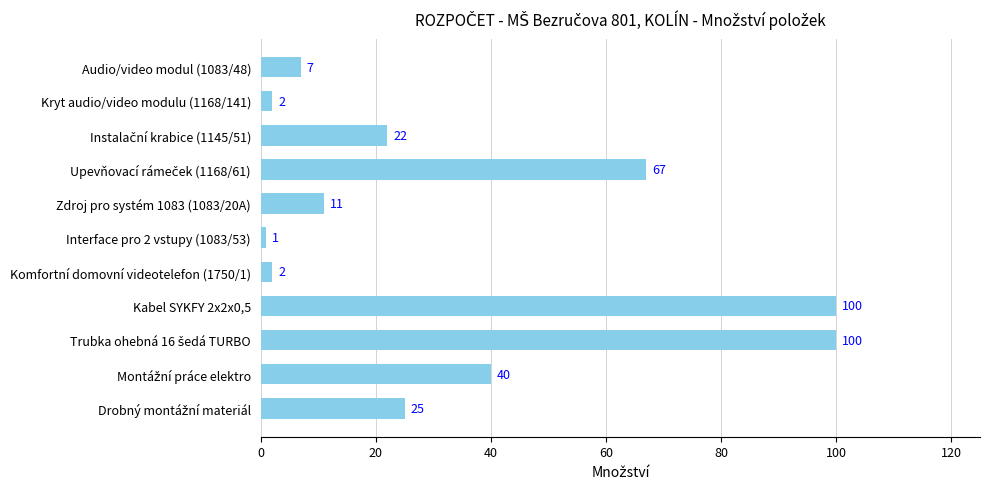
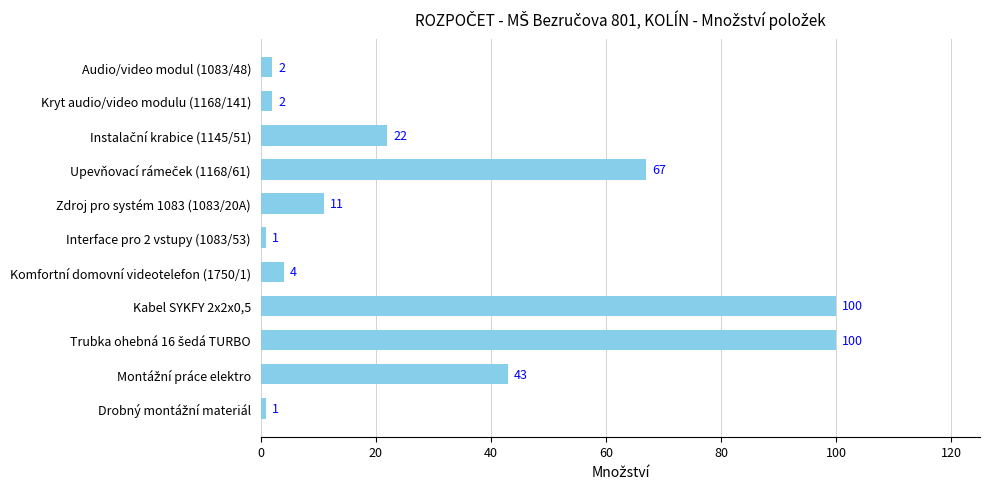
Audio/video modul (1083/48): 7 -> 2
Komfortní domovní videotelefon (1750/1): 2 -> 4
Montážní práce elektro: 40 -> 43
Drobný montážní materiál: 25 -> 1
